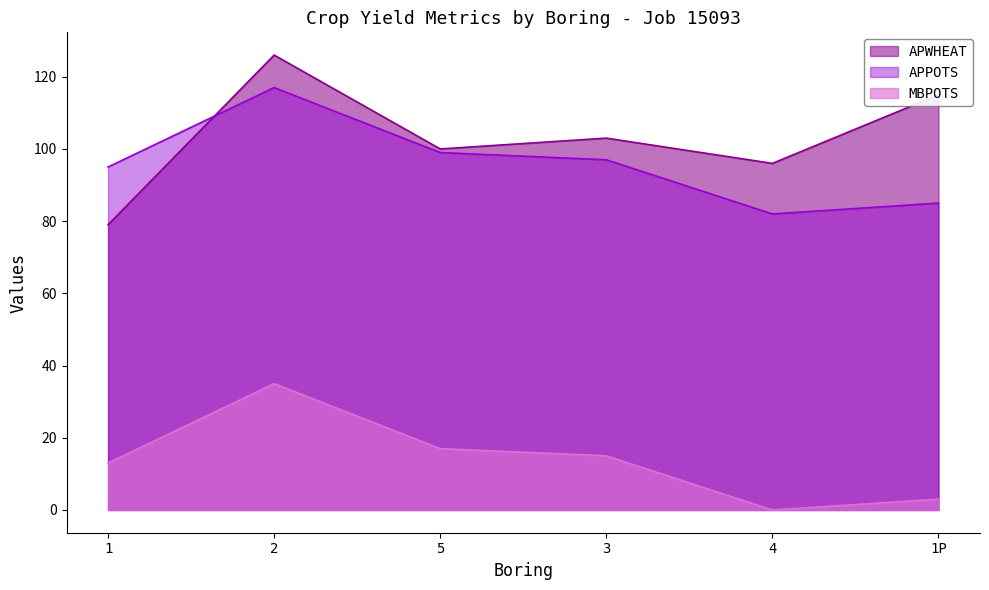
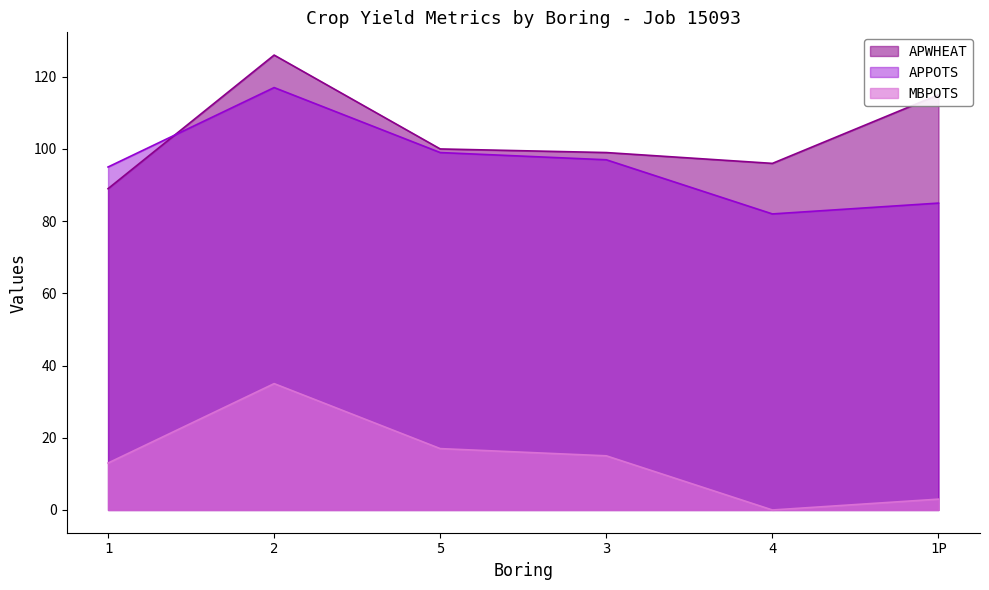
APWHEAT, 1: 79 -> 89
APWHEAT, 3: 103 -> 99
